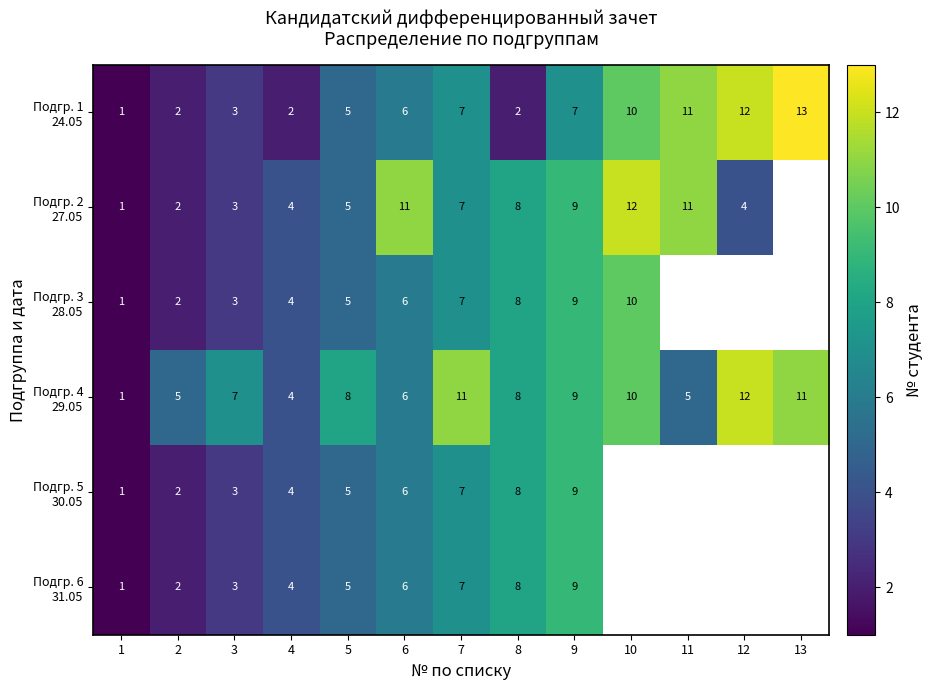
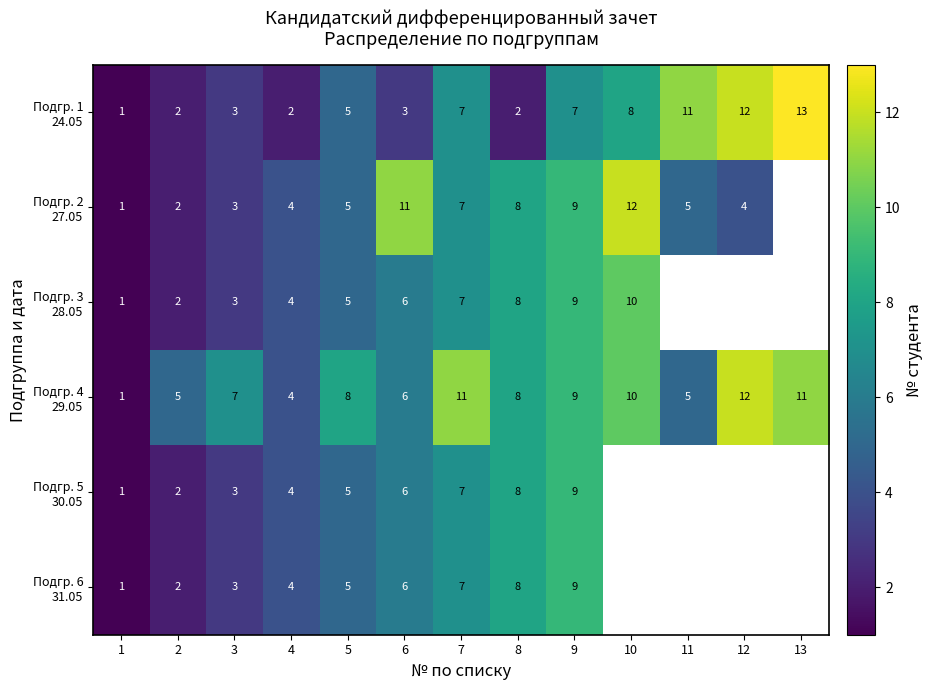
Подгр. 1 24.05, 6: 6 -> 3
Подгр. 1 24.05, 10: 10 -> 8
Подгр. 2 27.05, 11: 11 -> 5
